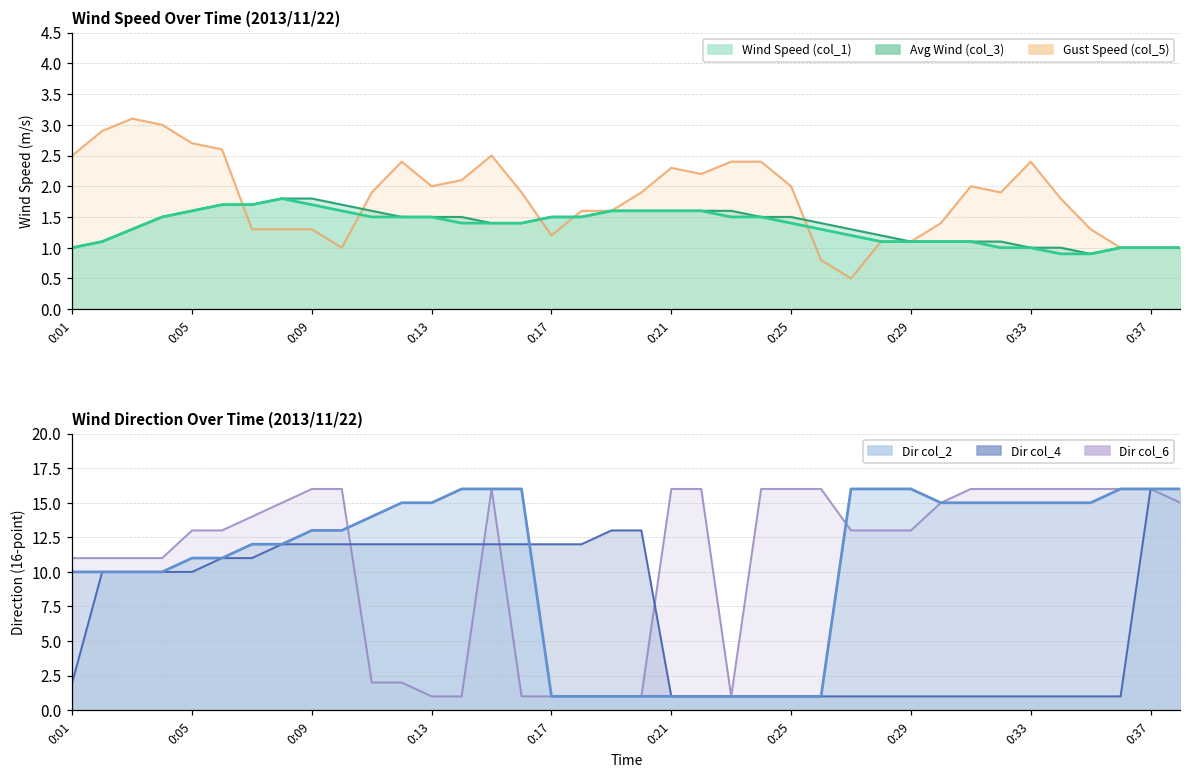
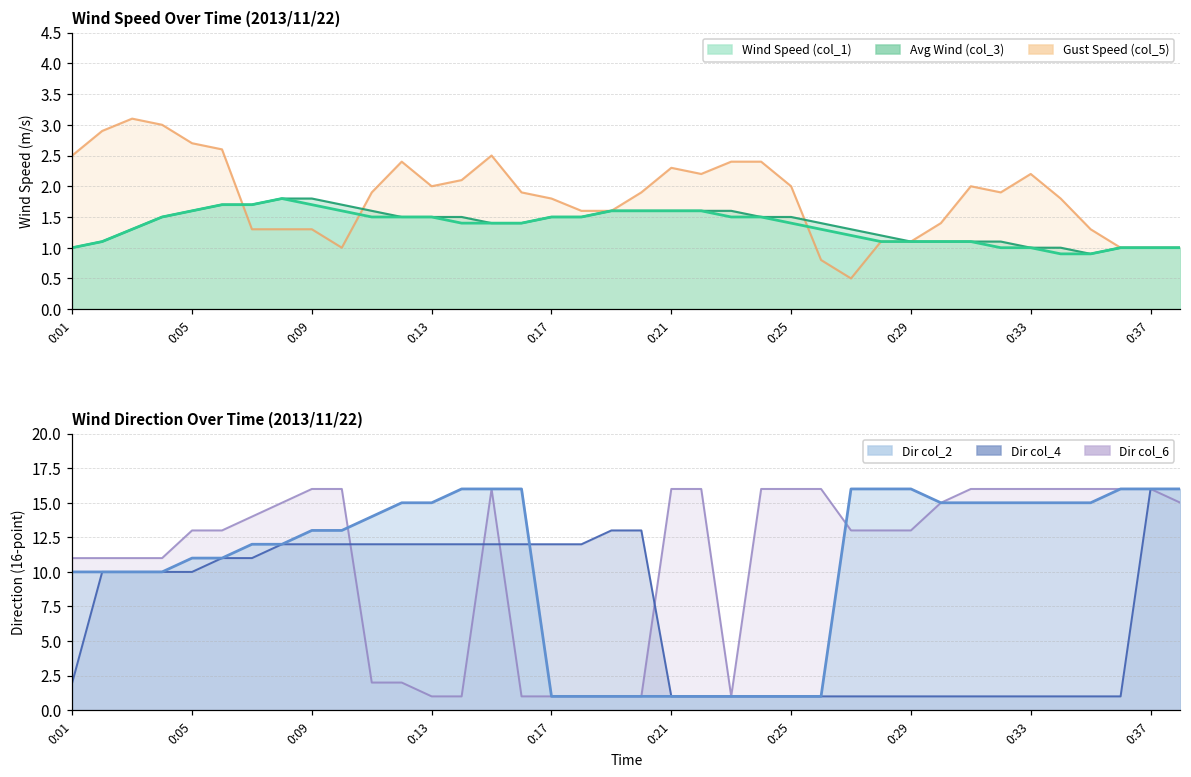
Wind Speed Over Time (2013/11/22), Gust Speed (col_5), 0:17: 1.2 -> 1.8
Wind Speed Over Time (2013/11/22), Gust Speed (col_5), 0:33: 2.4 -> 2.2
